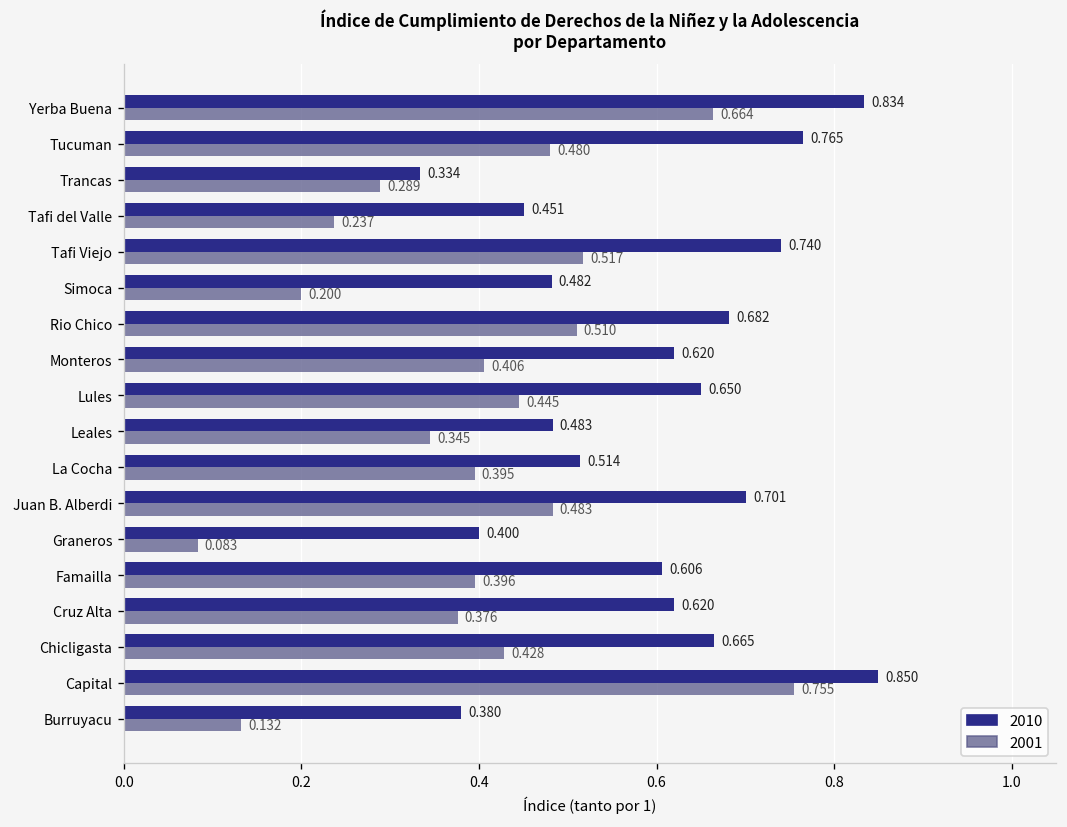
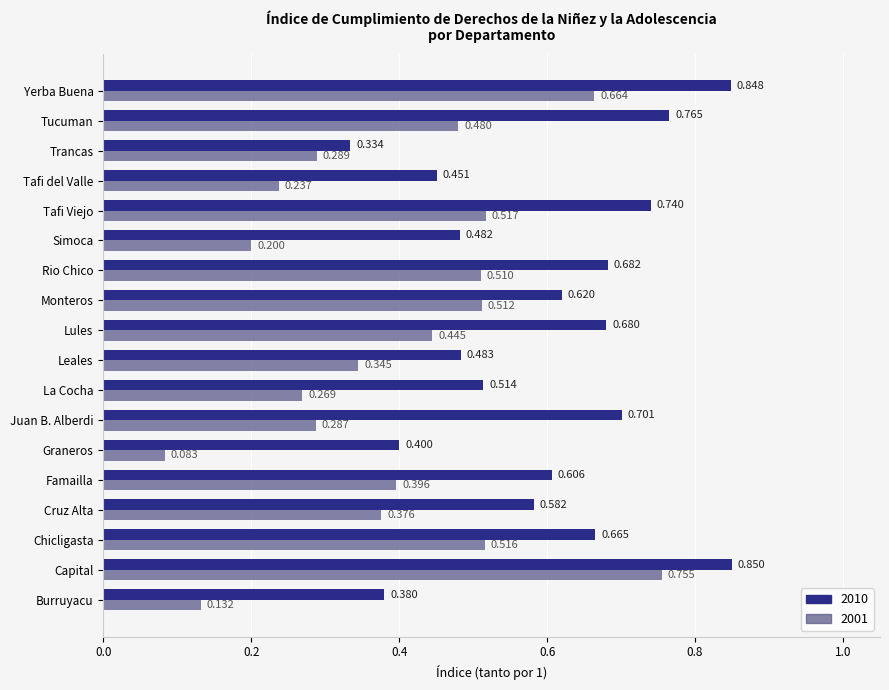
2010, Yerba Buena: 0.834 -> 0.848
2001, Monteros: 0.406 -> 0.512
2010, Lules: 0.650 -> 0.680
2001, La Cocha: 0.395 -> 0.269
2001, Juan B. Alberdi: 0.483 -> 0.287
2010, Cruz Alta: 0.620 -> 0.582
2001, Chicligasta: 0.428 -> 0.516
